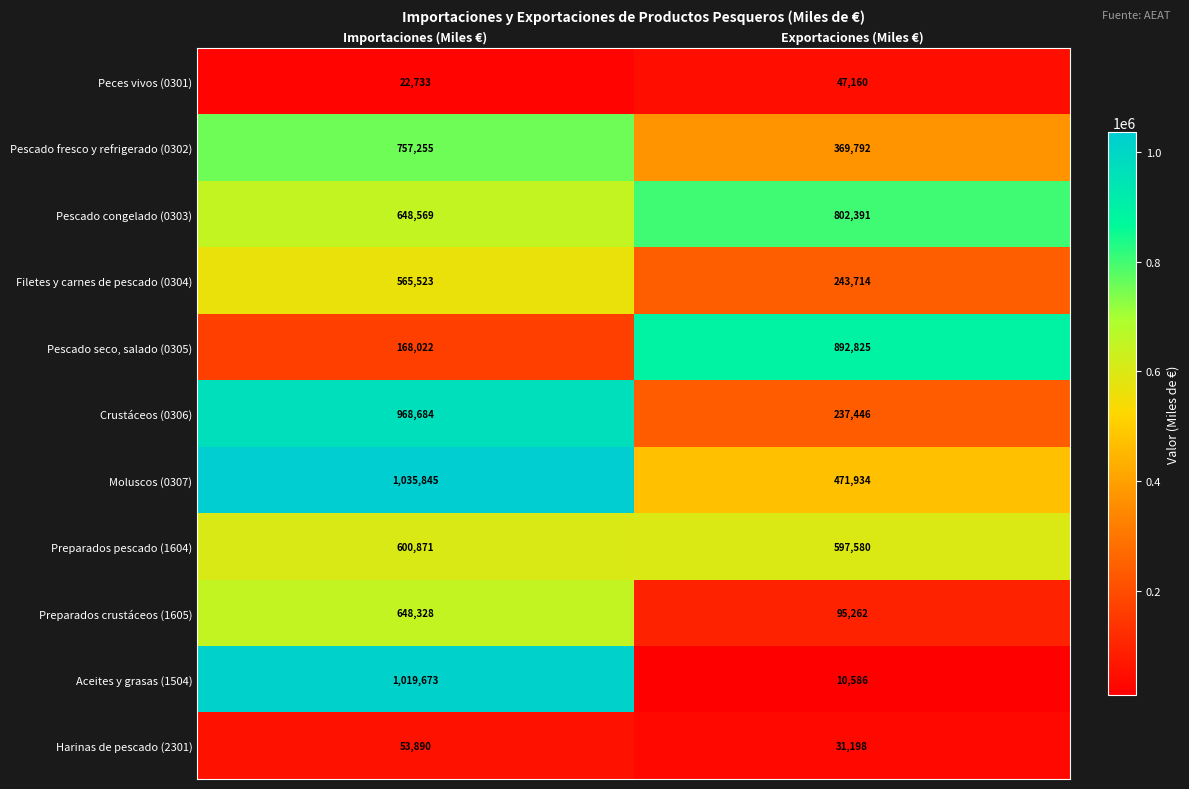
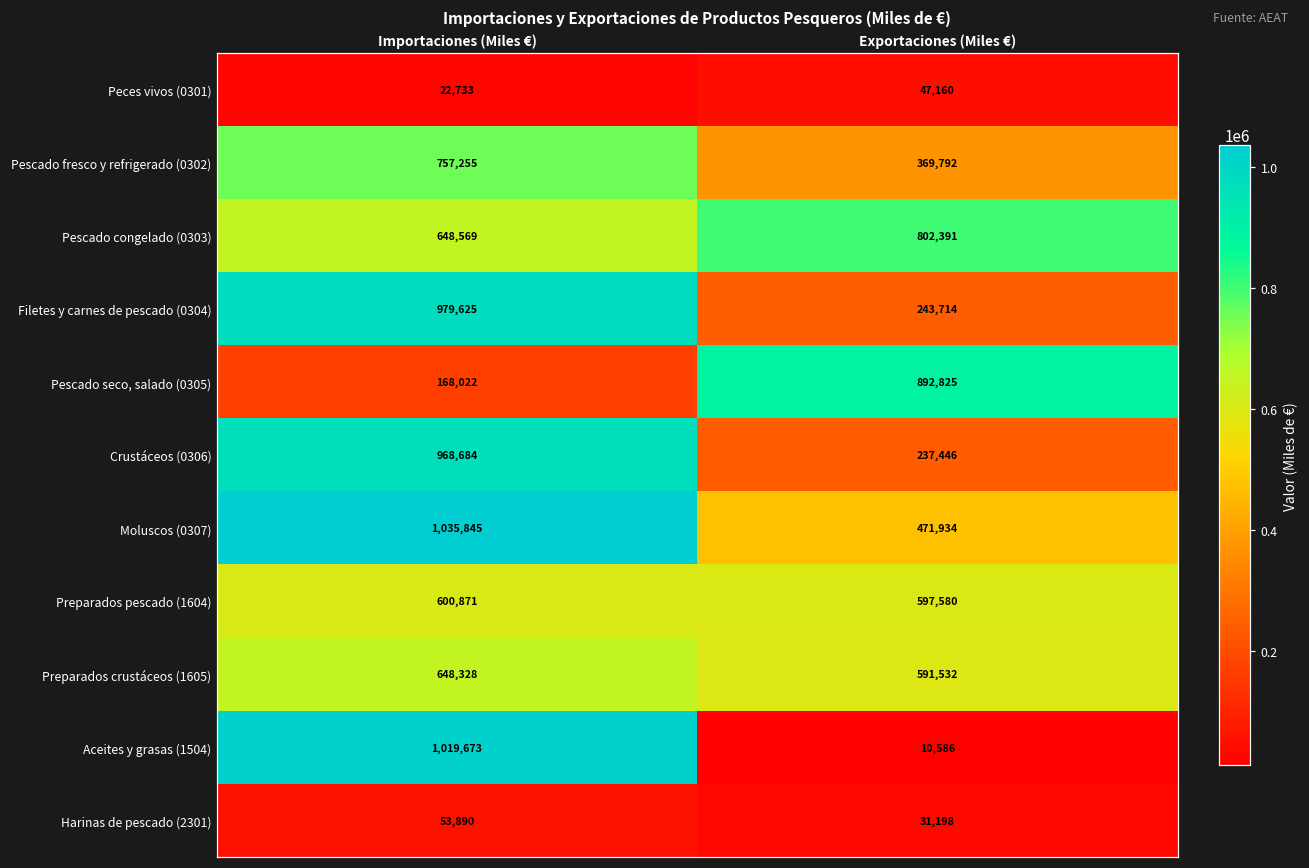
Filetes y carnes de pescado (0304), Importaciones (Miles €): 565,523 -> 979,625
Preparados crustáceos (1605), Exportaciones (Miles €): 95,262 -> 591,532
